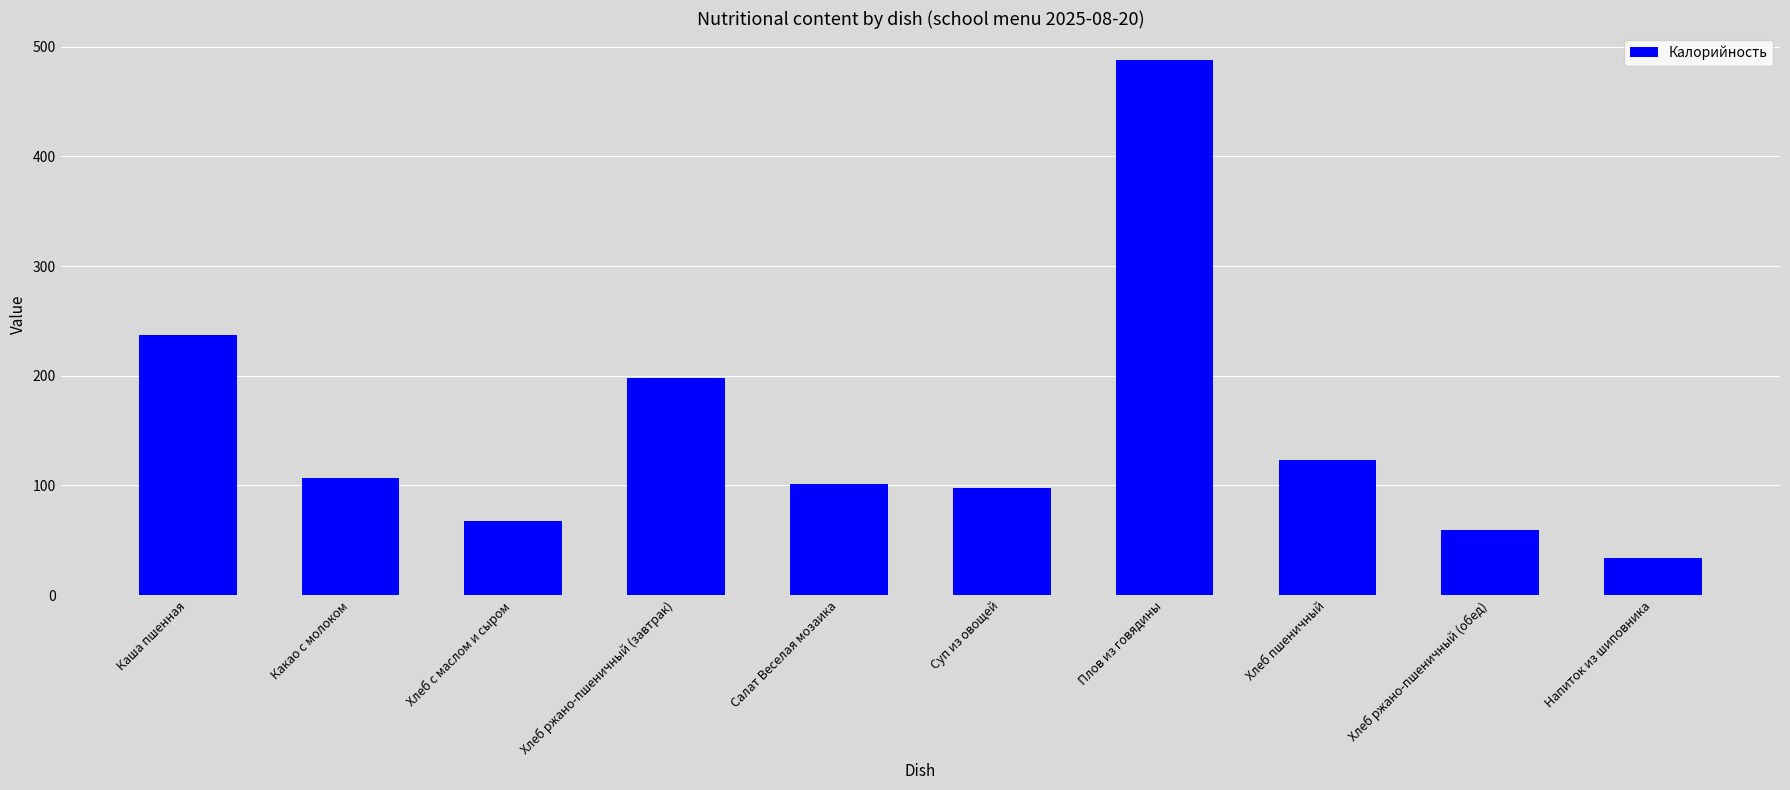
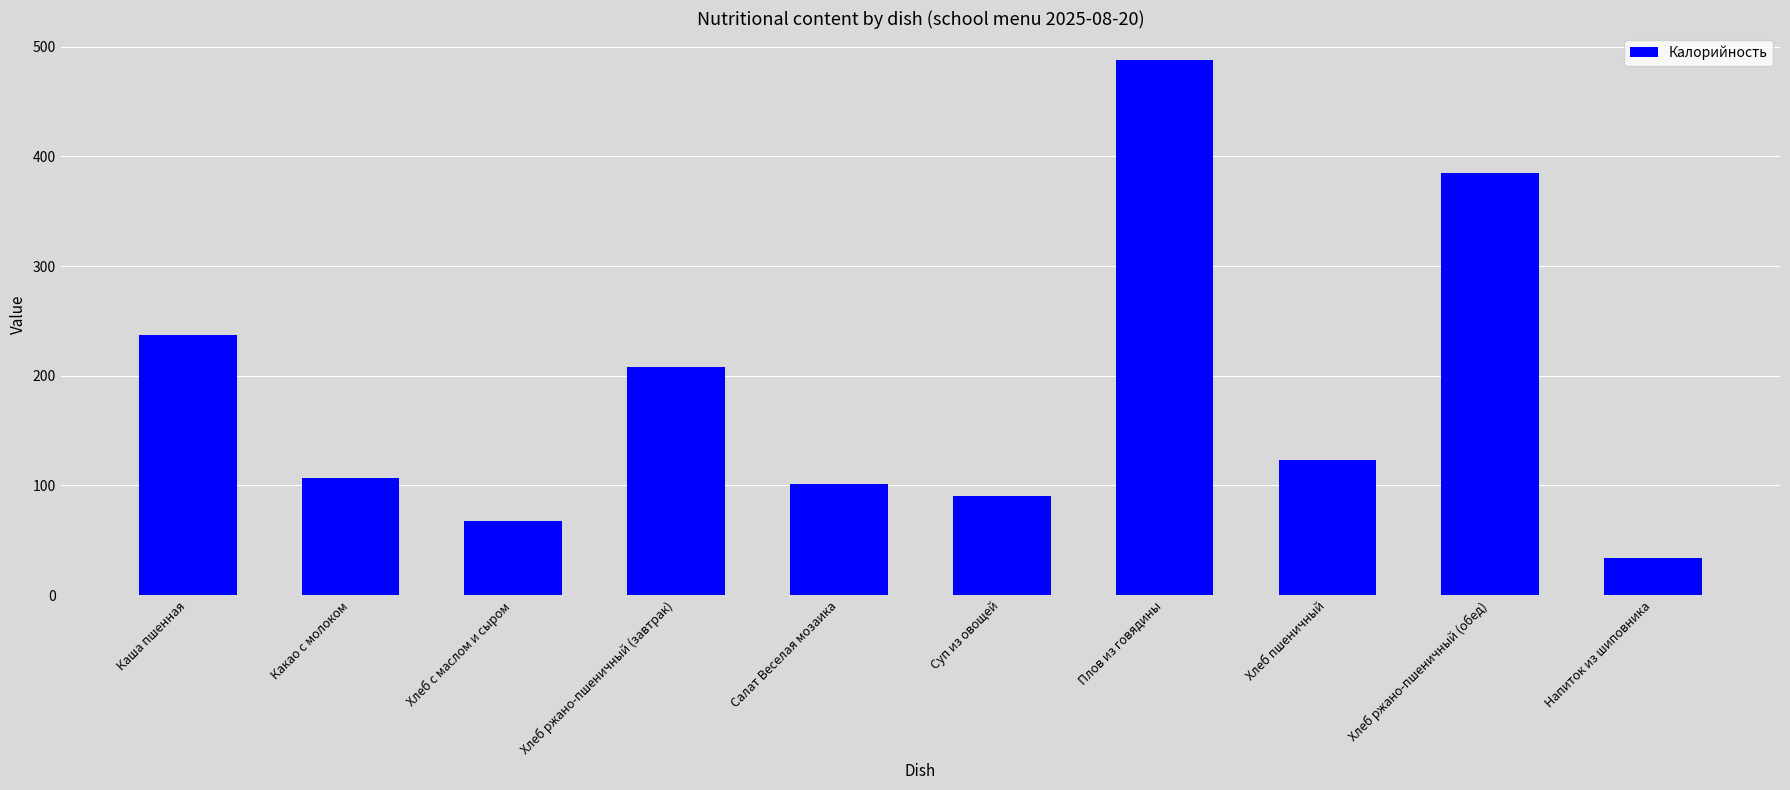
Хлеб ржано-пшеничный (завтрак): 198 -> 208
Суп из овощей: 98 -> 90
Хлеб ржано-пшеничный (обед): 59 -> 385
